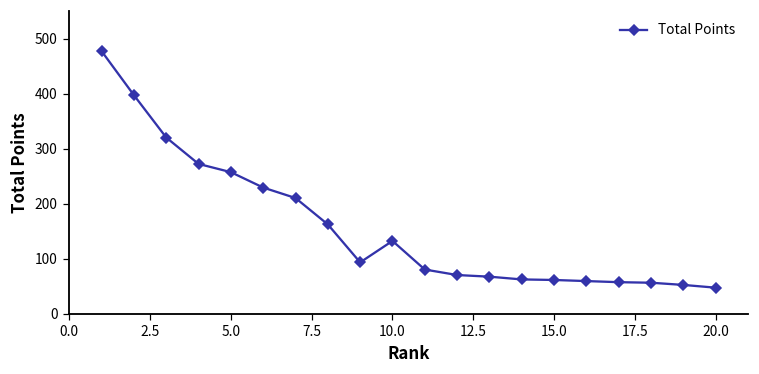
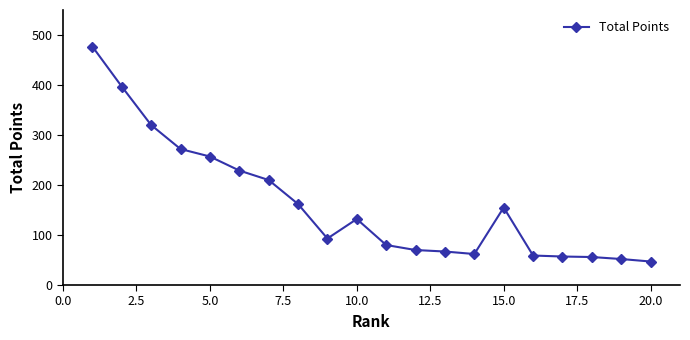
15.0: 60 -> 160
